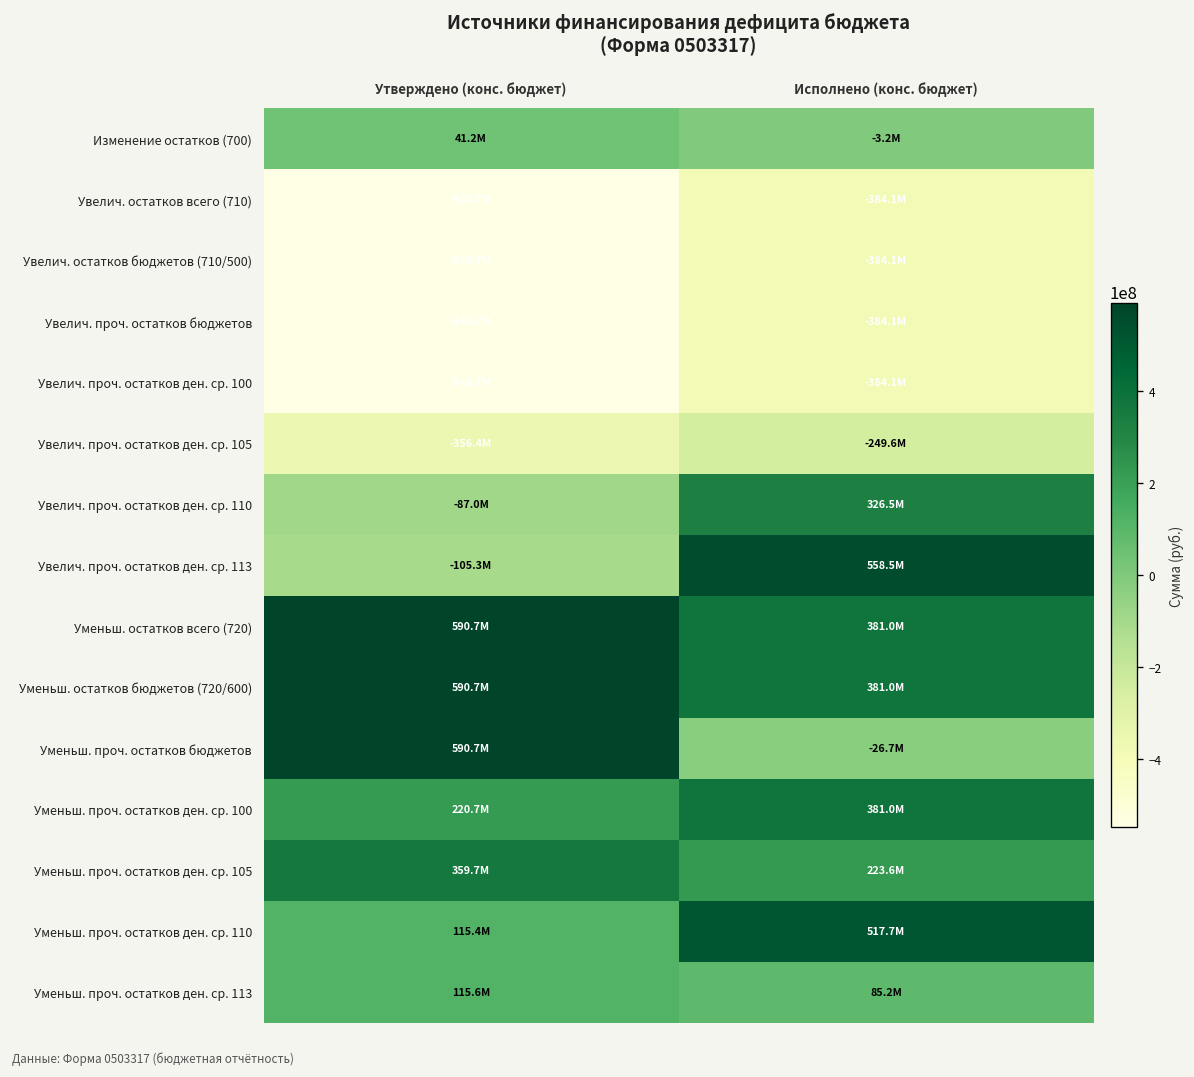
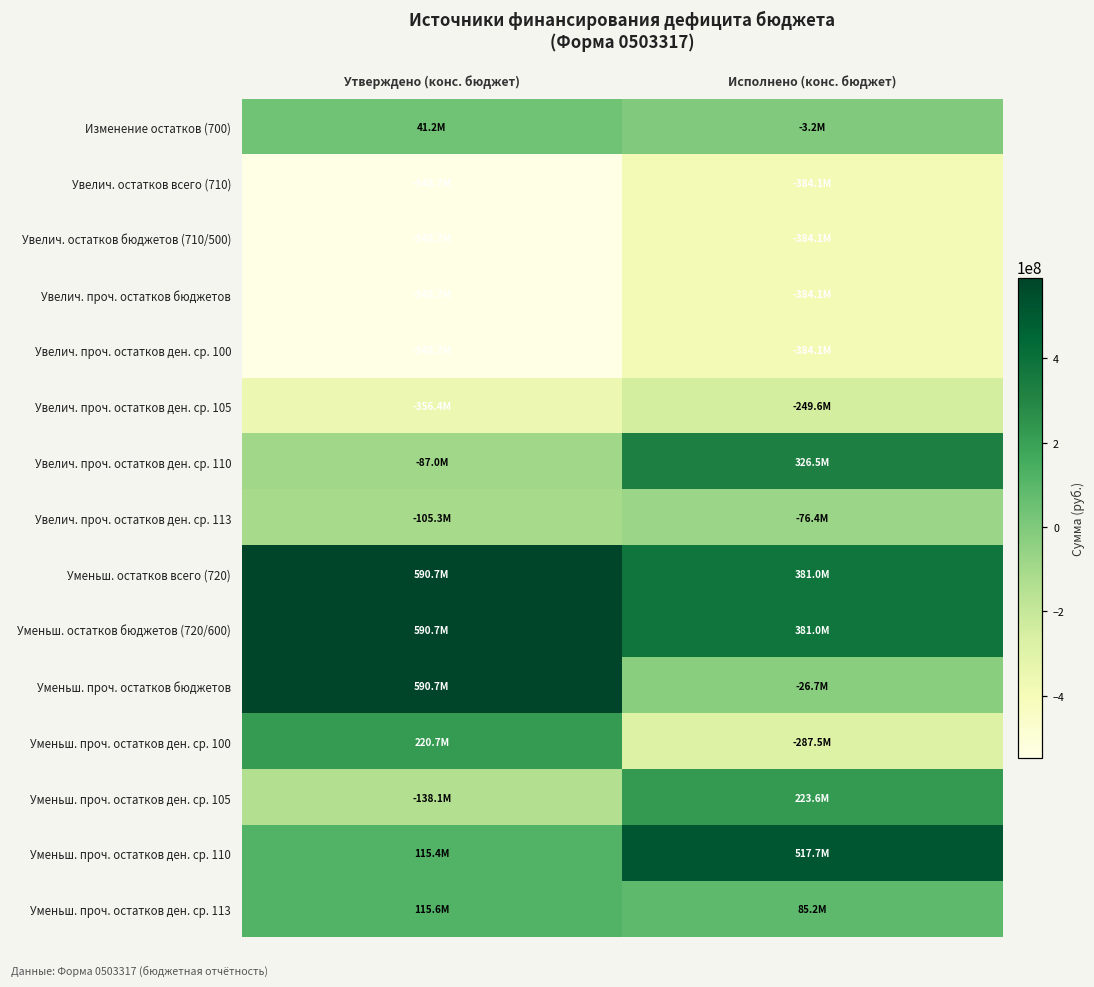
Увелич. проч. остатков ден. ср. 113, Исполнено (конс. бюджет): 558.5M -> -76.4M
Уменьш. проч. остатков ден. ср. 100, Исполнено (конс. бюджет): 381.0M -> -287.5M
Уменьш. проч. остатков ден. ср. 105, Утверждено (конс. бюджет): 359.7M -> -138.1M
